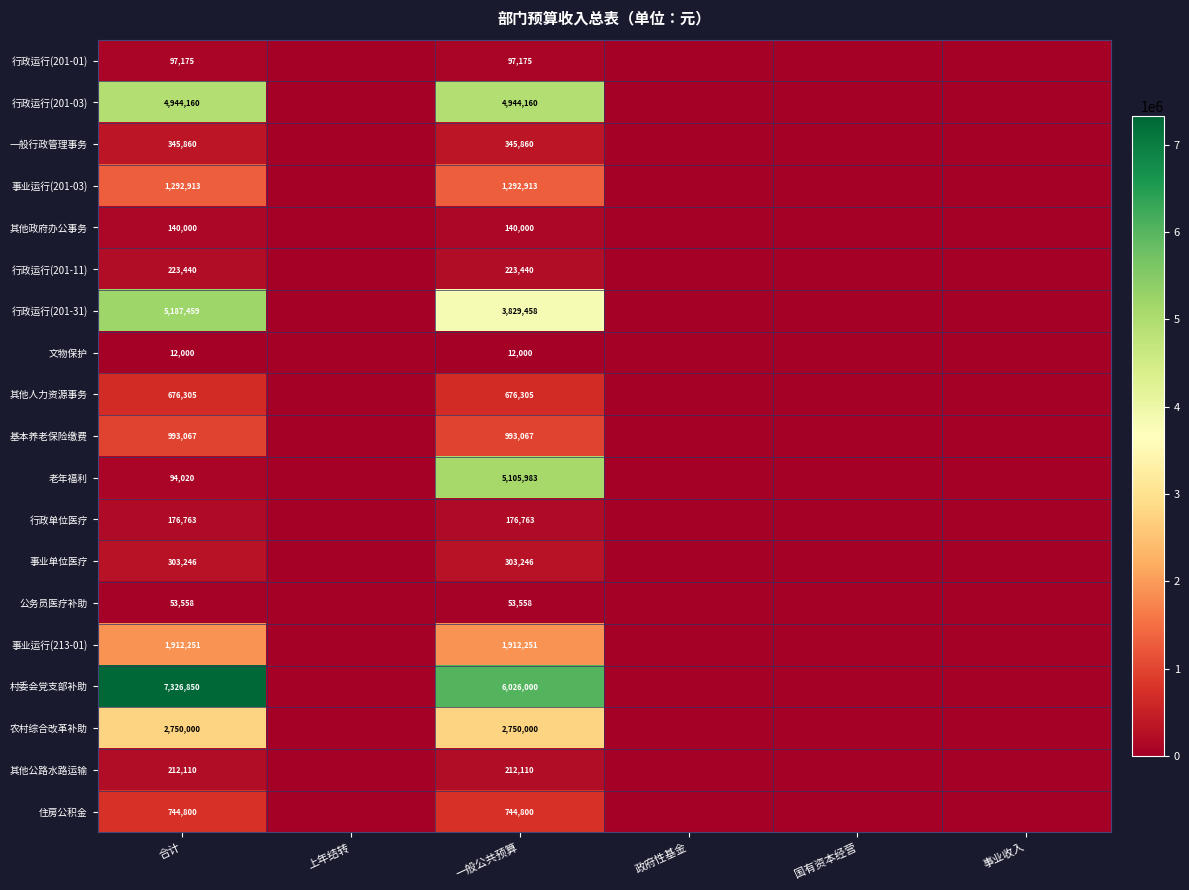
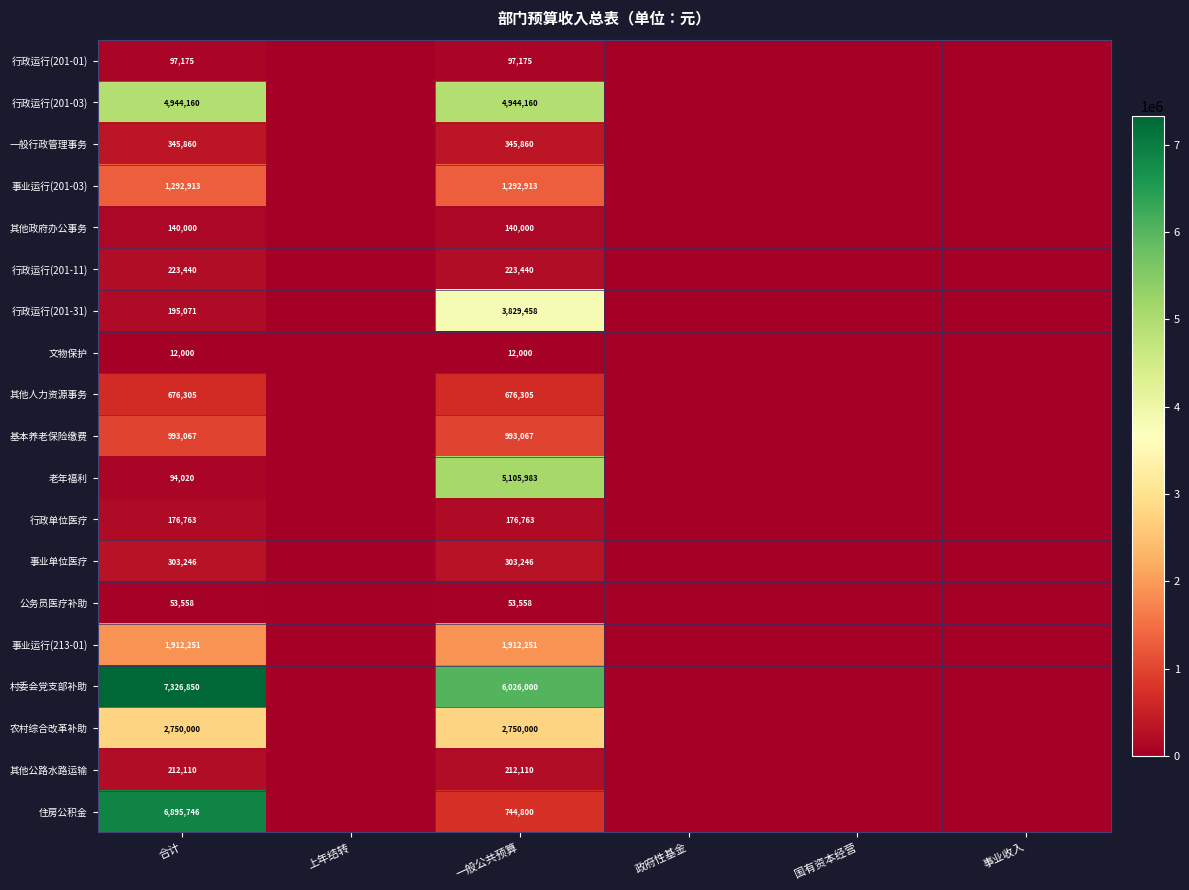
行政运行(201-31), 合计: 5,187,459 -> 195,071
住房公积金, 合计: 744,800 -> 6,895,746
